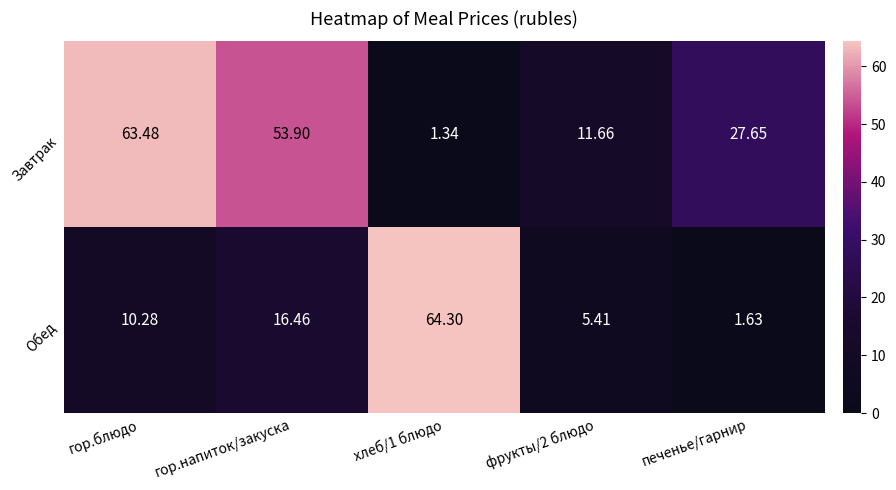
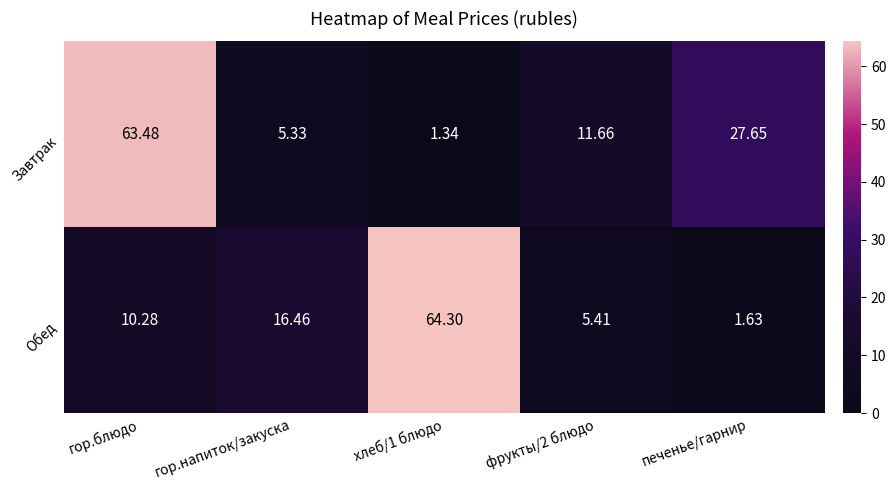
Завтрак, гор.напиток/закуска: 53.90 -> 5.33
